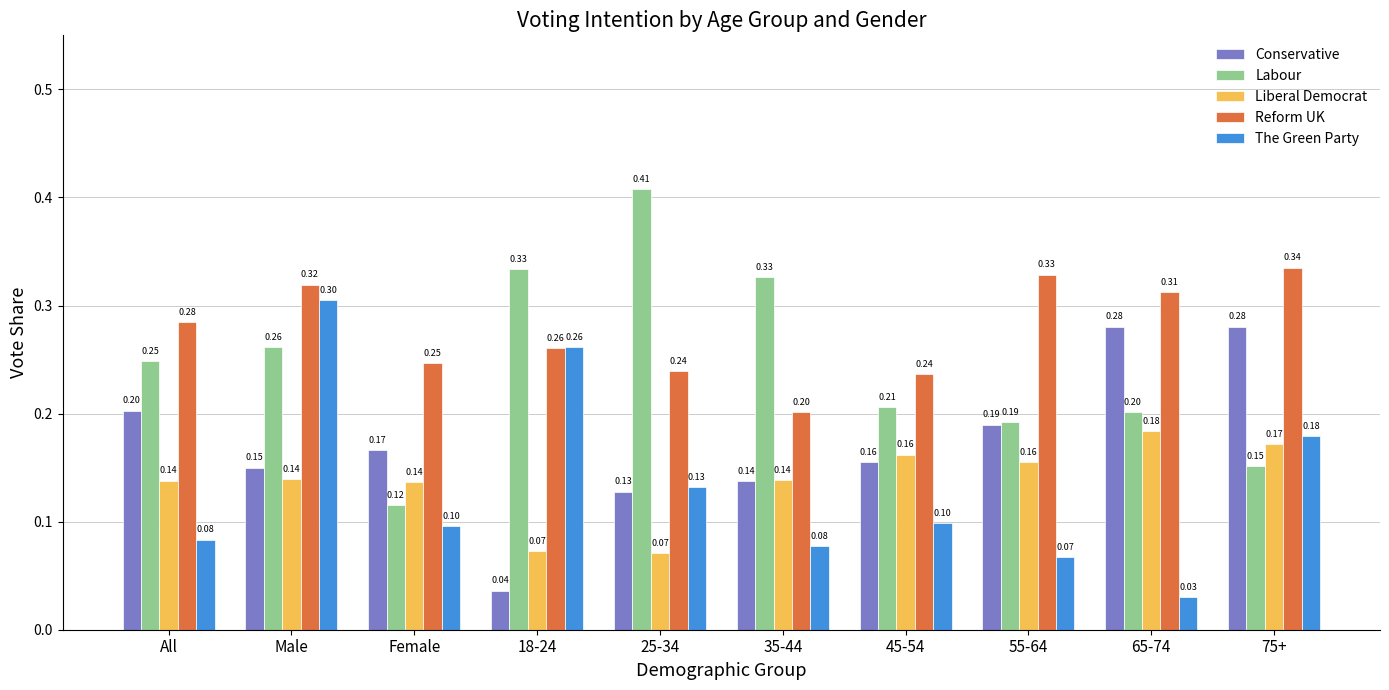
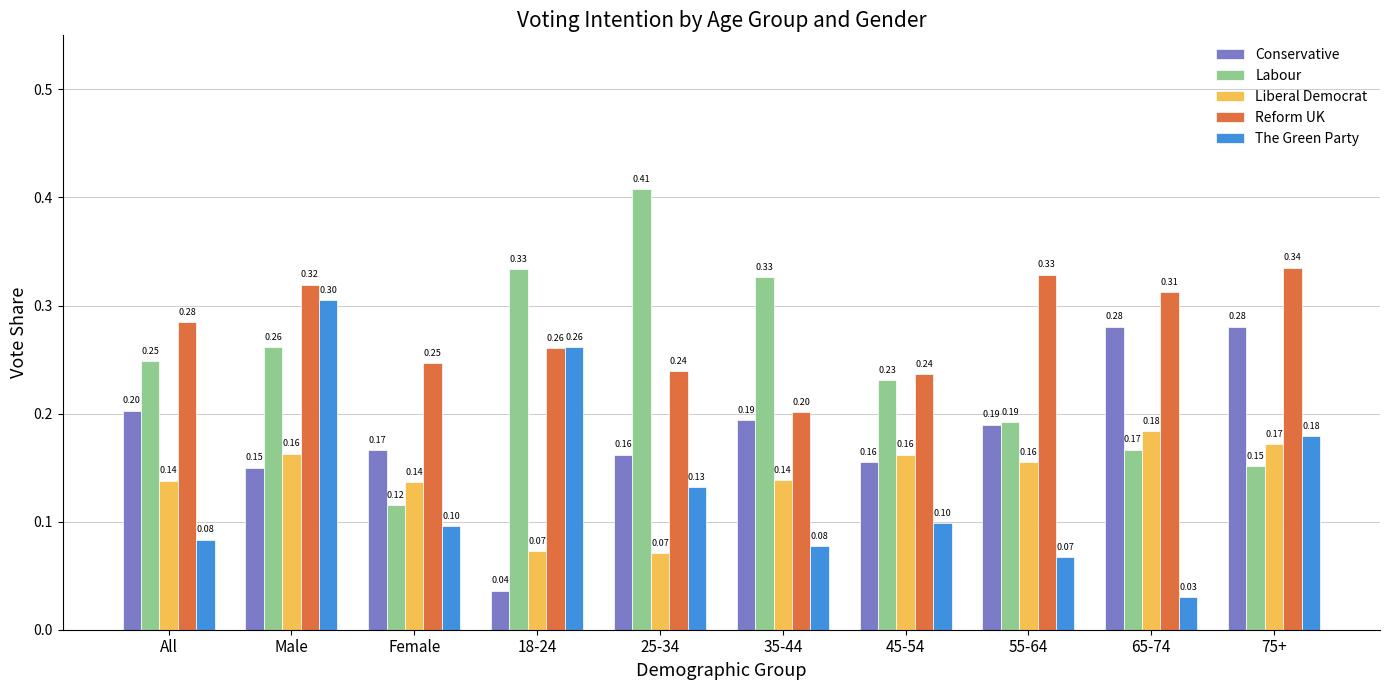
Liberal Democrat, Male: 0.14 -> 0.16
Conservative, 25-34: 0.13 -> 0.16
Conservative, 35-44: 0.14 -> 0.19
Labour, 45-54: 0.21 -> 0.23
Labour, 65-74: 0.20 -> 0.17
